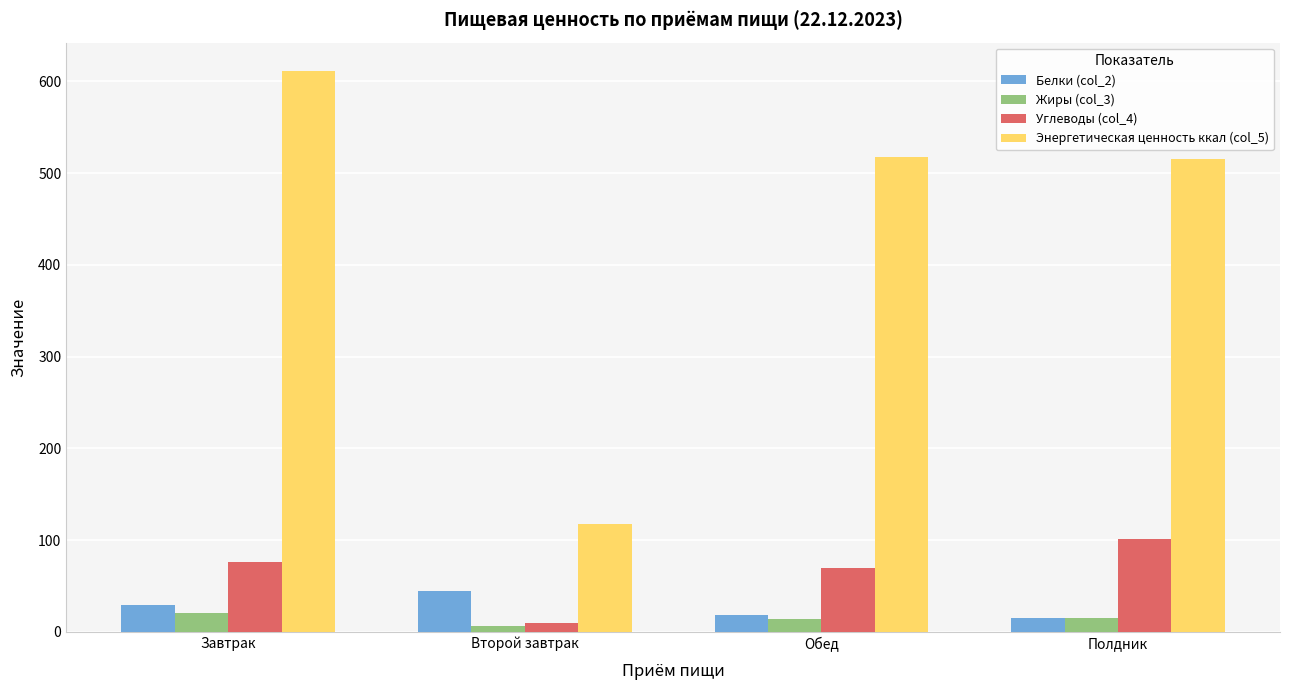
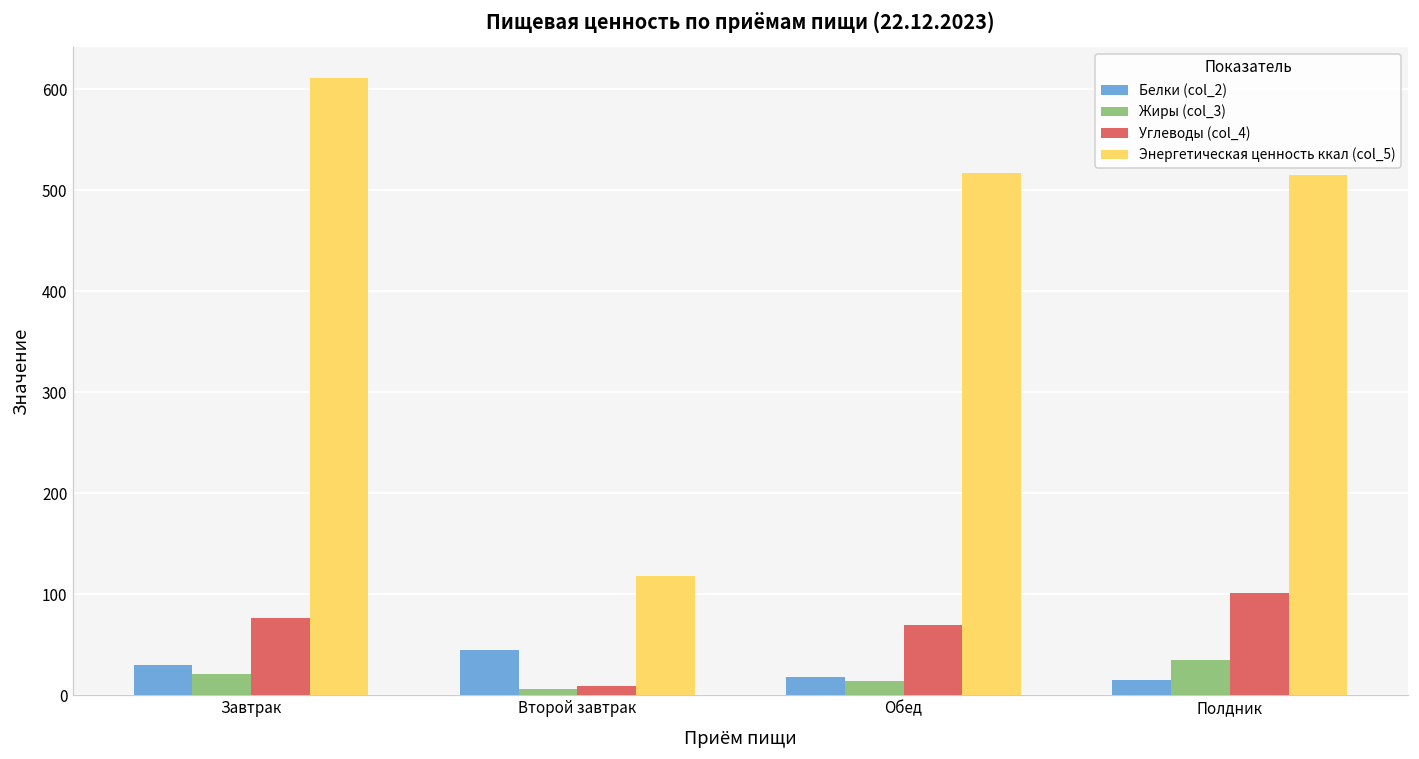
Жиры (col_3), Полдник: 20 -> 30
